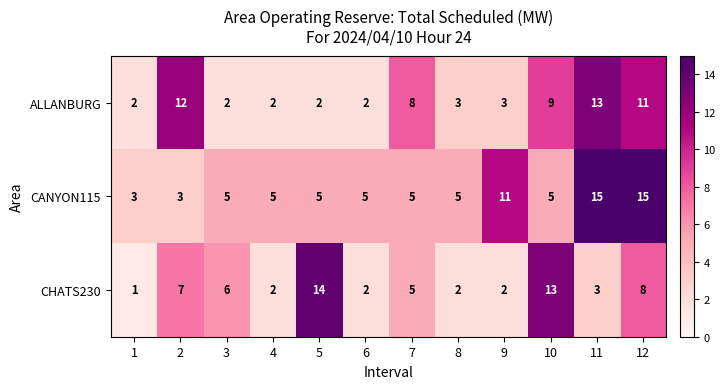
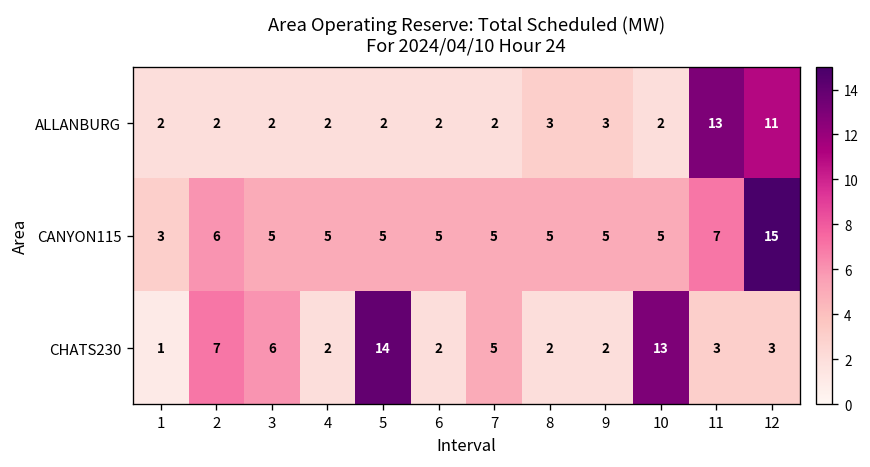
ALLANBURG, 2: 12 -> 2
ALLANBURG, 7: 8 -> 2
ALLANBURG, 10: 9 -> 2
CANYON115, 2: 3 -> 6
CANYON115, 9: 11 -> 5
CANYON115, 11: 15 -> 7
CHATS230, 12: 8 -> 3
